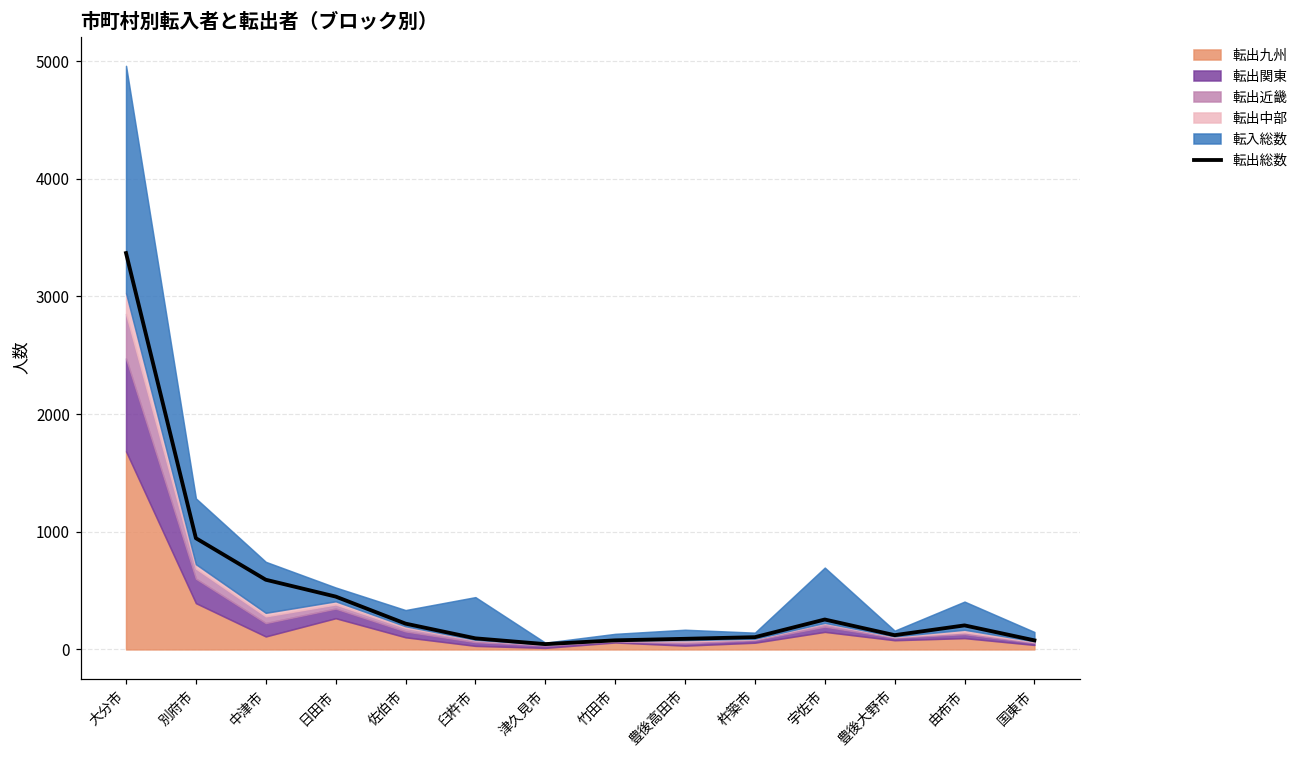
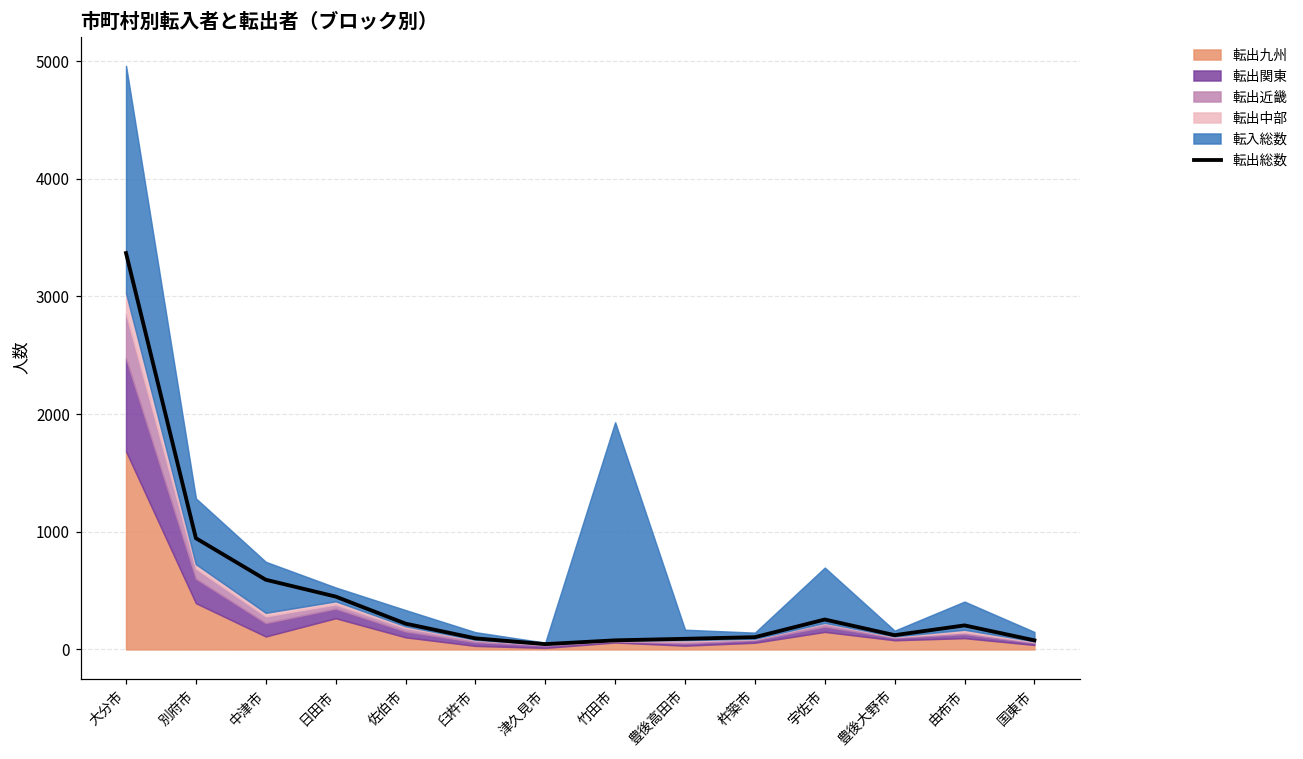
転入総数, 臼杵市: 360 -> 60
転入総数, 竹田市: 60 -> 1850
